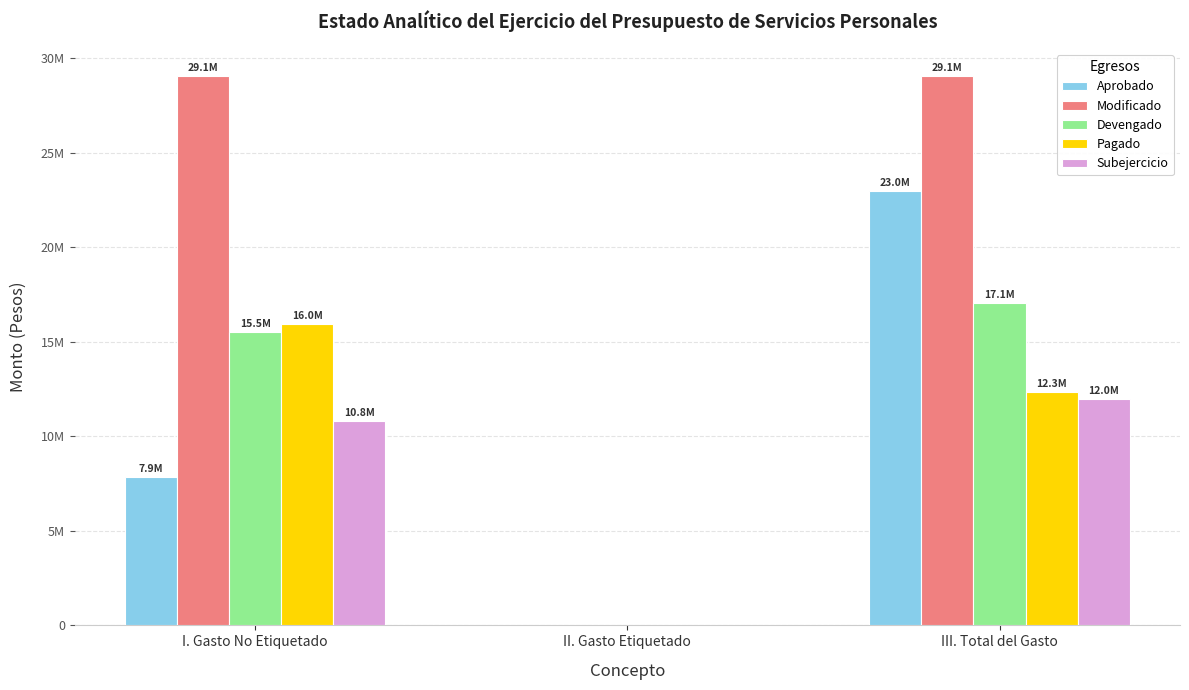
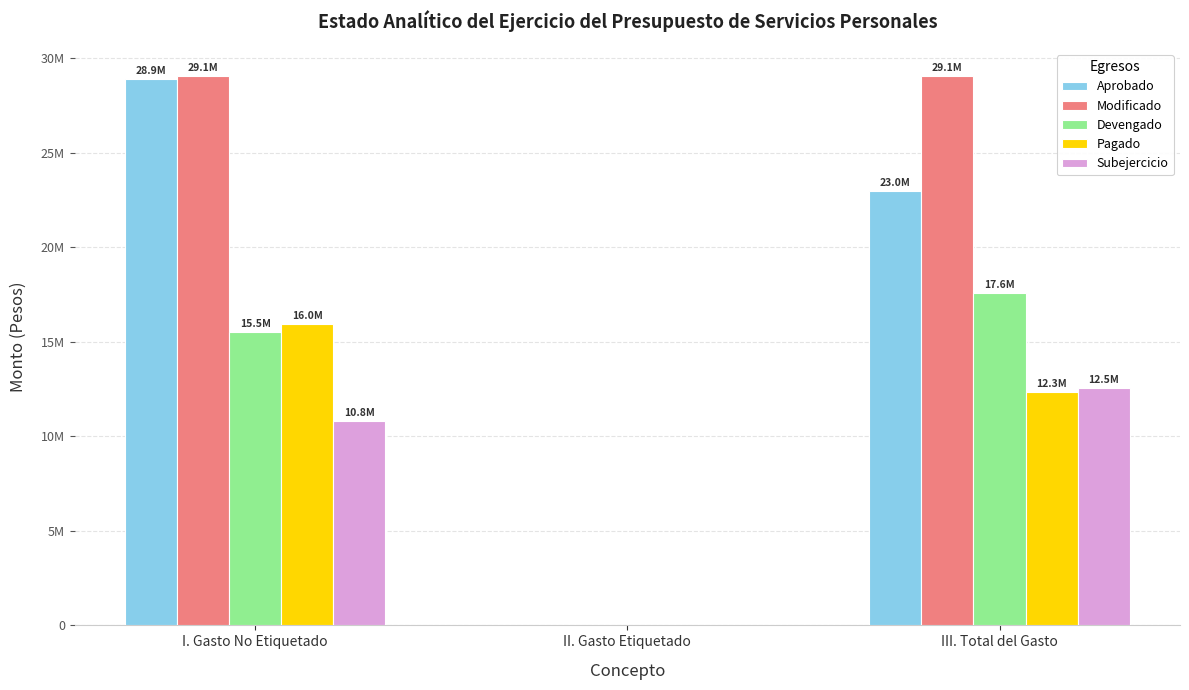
Aprobado, I. Gasto No Etiquetado: 7.9M -> 28.9M
Devengado, III. Total del Gasto: 17.1M -> 17.6M
Subejercicio, III. Total del Gasto: 12.0M -> 12.5M
